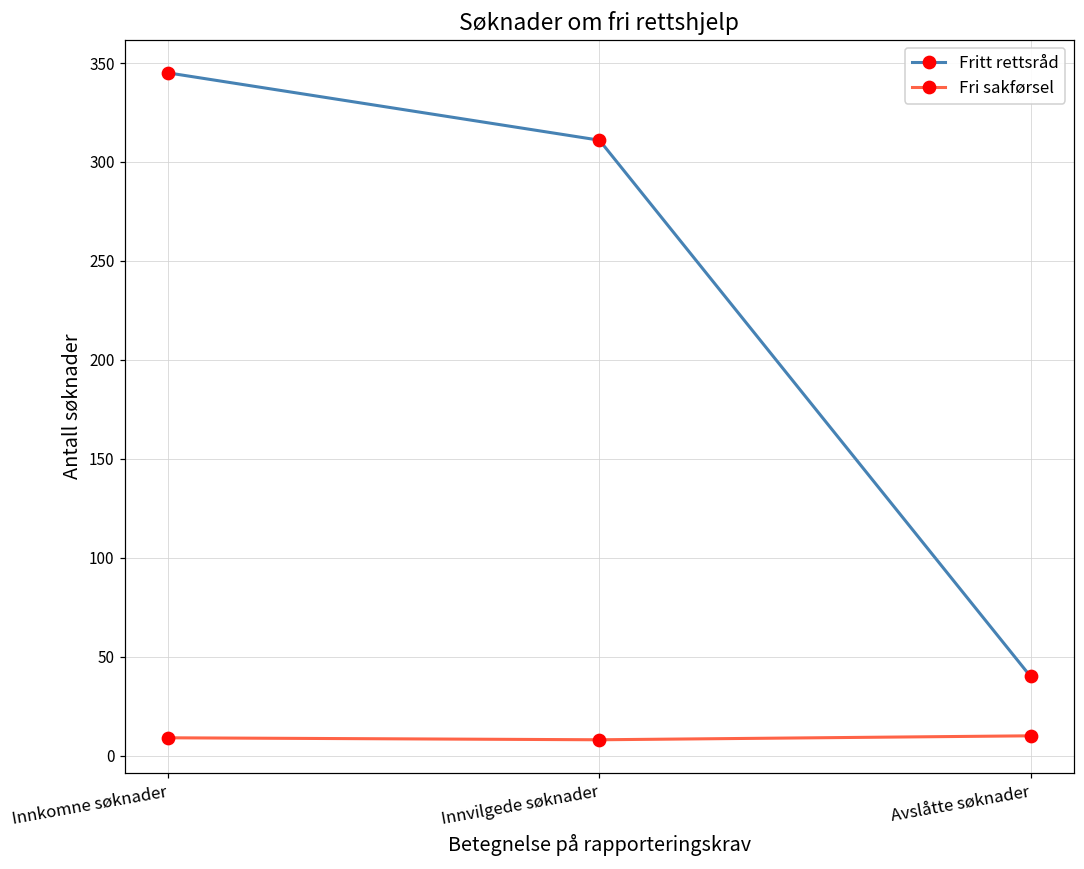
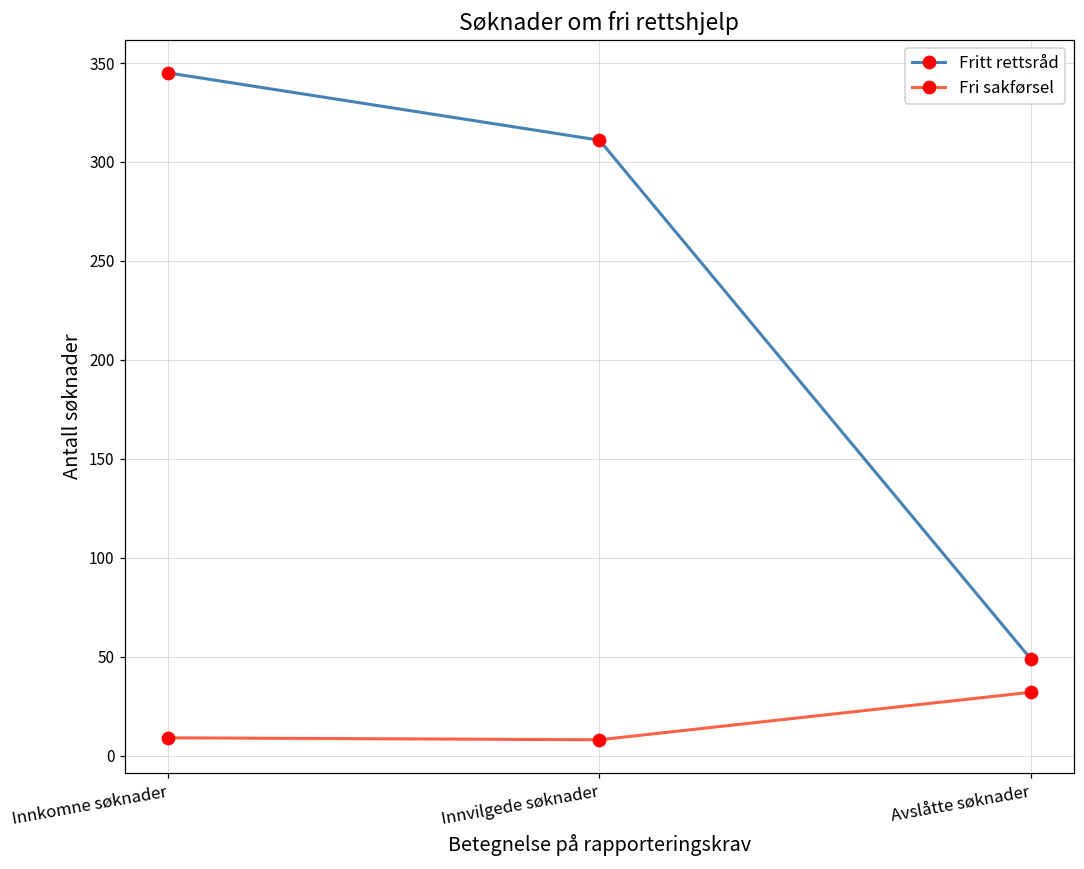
Fritt rettsråd, Avslåtte søknader: 40 -> 49
Fri sakførsel, Avslåtte søknader: 10 -> 32
